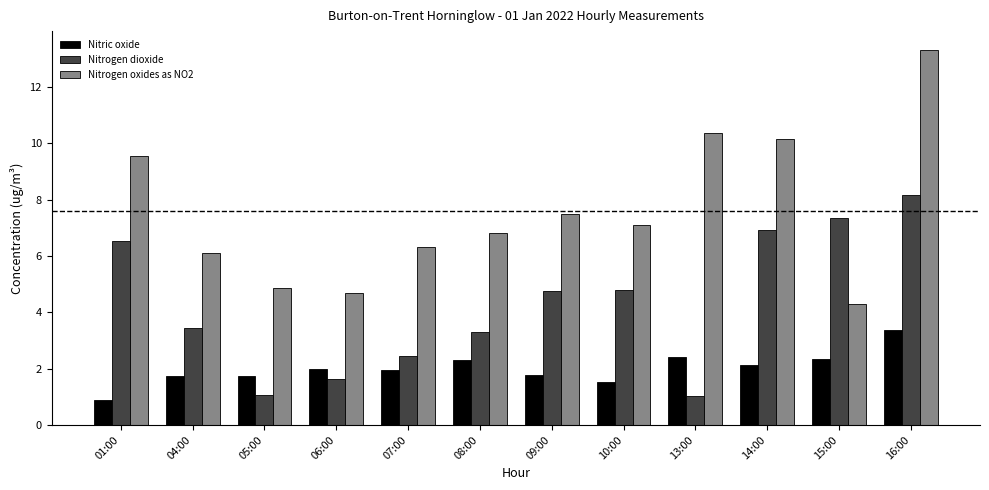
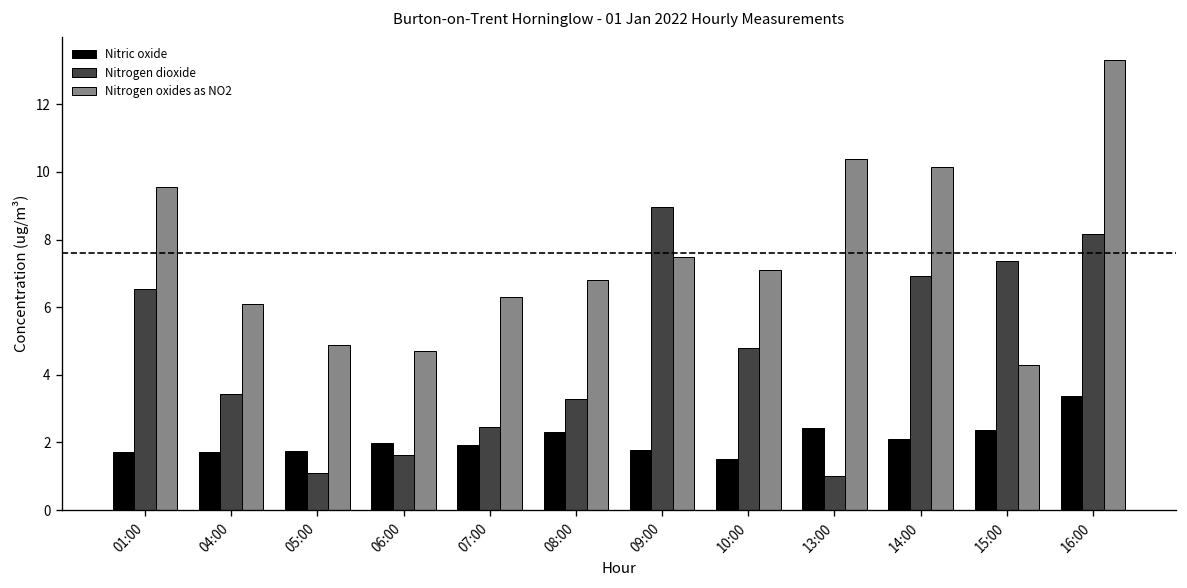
Nitric oxide, 01:00: 0.9 -> 1.7
Nitrogen dioxide, 09:00: 4.8 -> 8.9
